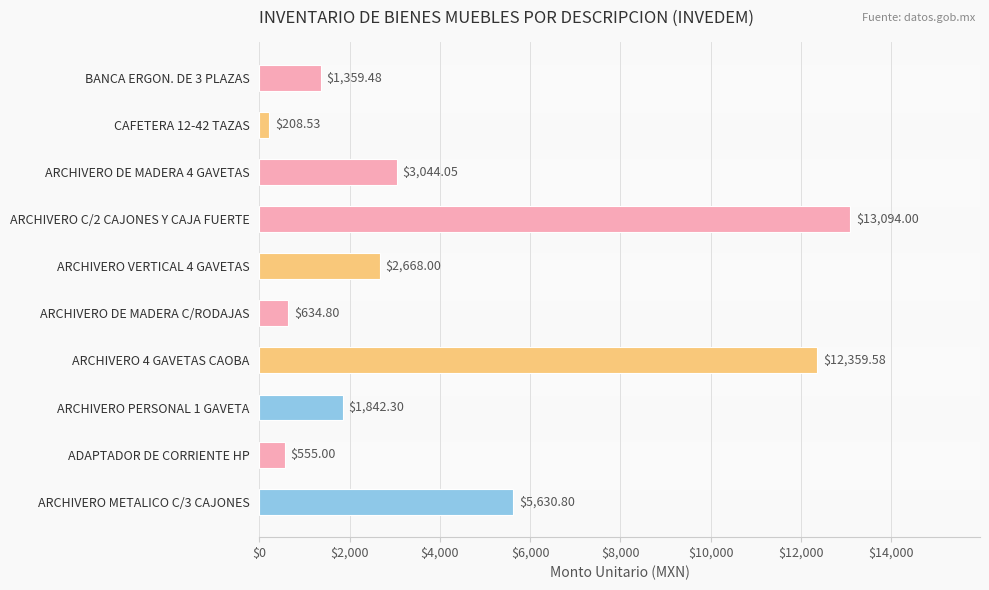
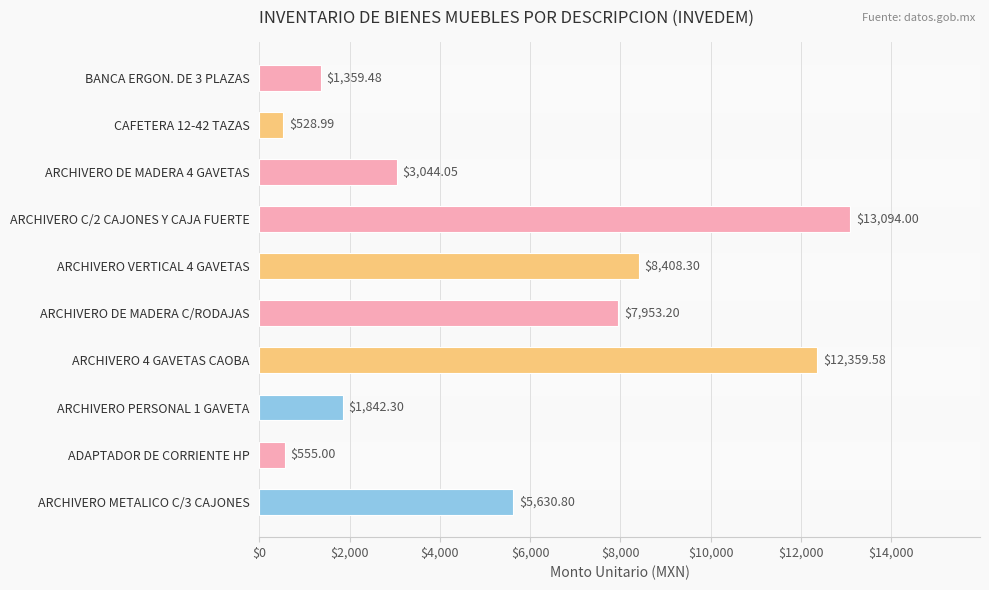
CAFETERA 12-42 TAZAS: $208.53 -> $528.99
ARCHIVERO VERTICAL 4 GAVETAS: $2,668.00 -> $8,408.30
ARCHIVERO DE MADERA C/RODAJAS: $634.80 -> $7,953.20
